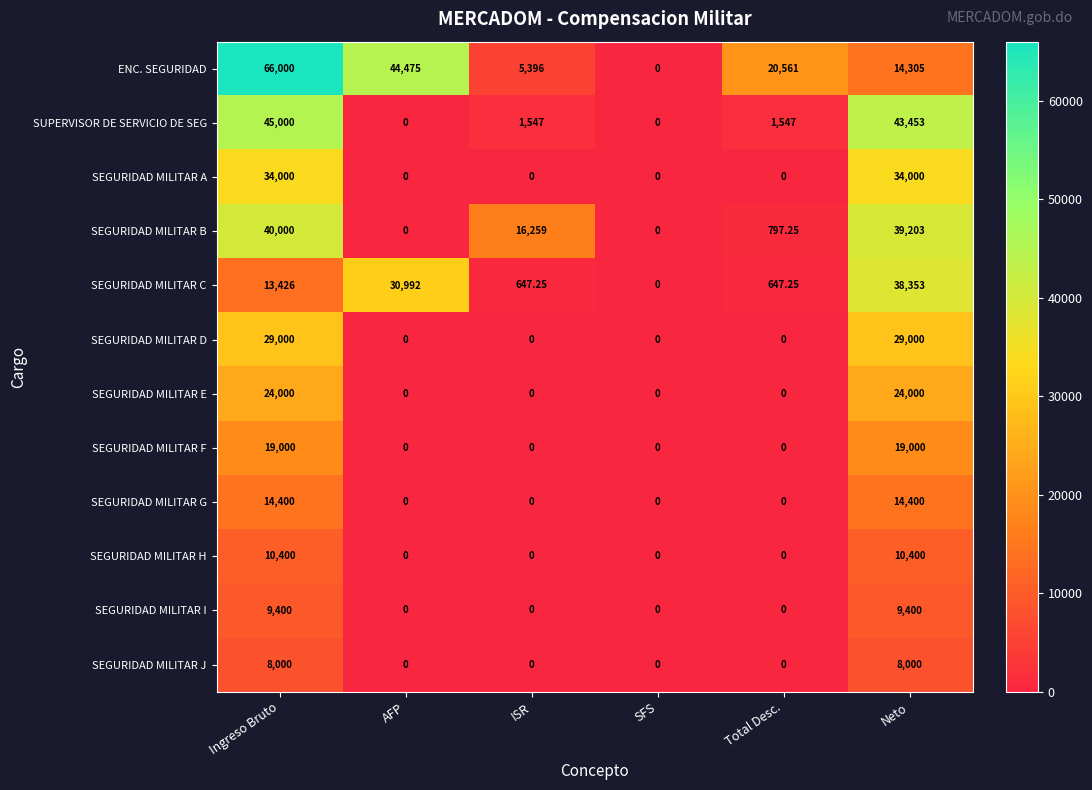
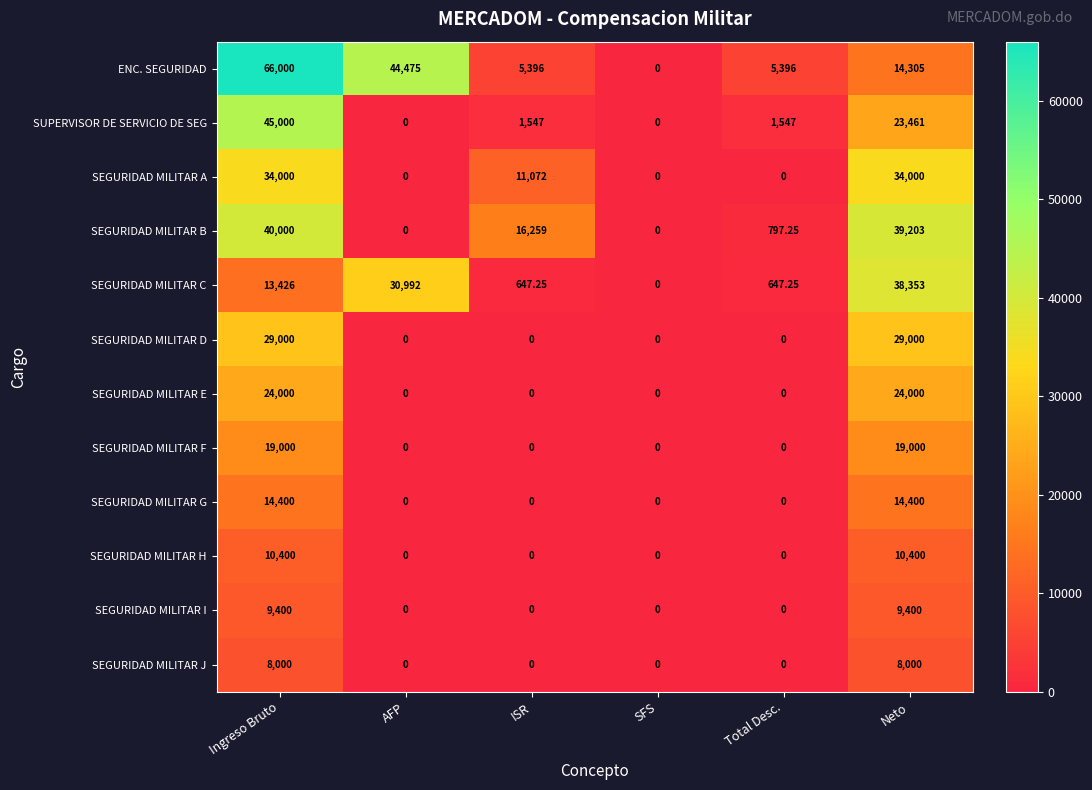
ENC. SEGURIDAD, Total Desc.: 20,561 -> 5,396
SUPERVISOR DE SERVICIO DE SEG, Neto: 43,453 -> 23,461
SEGURIDAD MILITAR A, ISR: 0 -> 11,072
